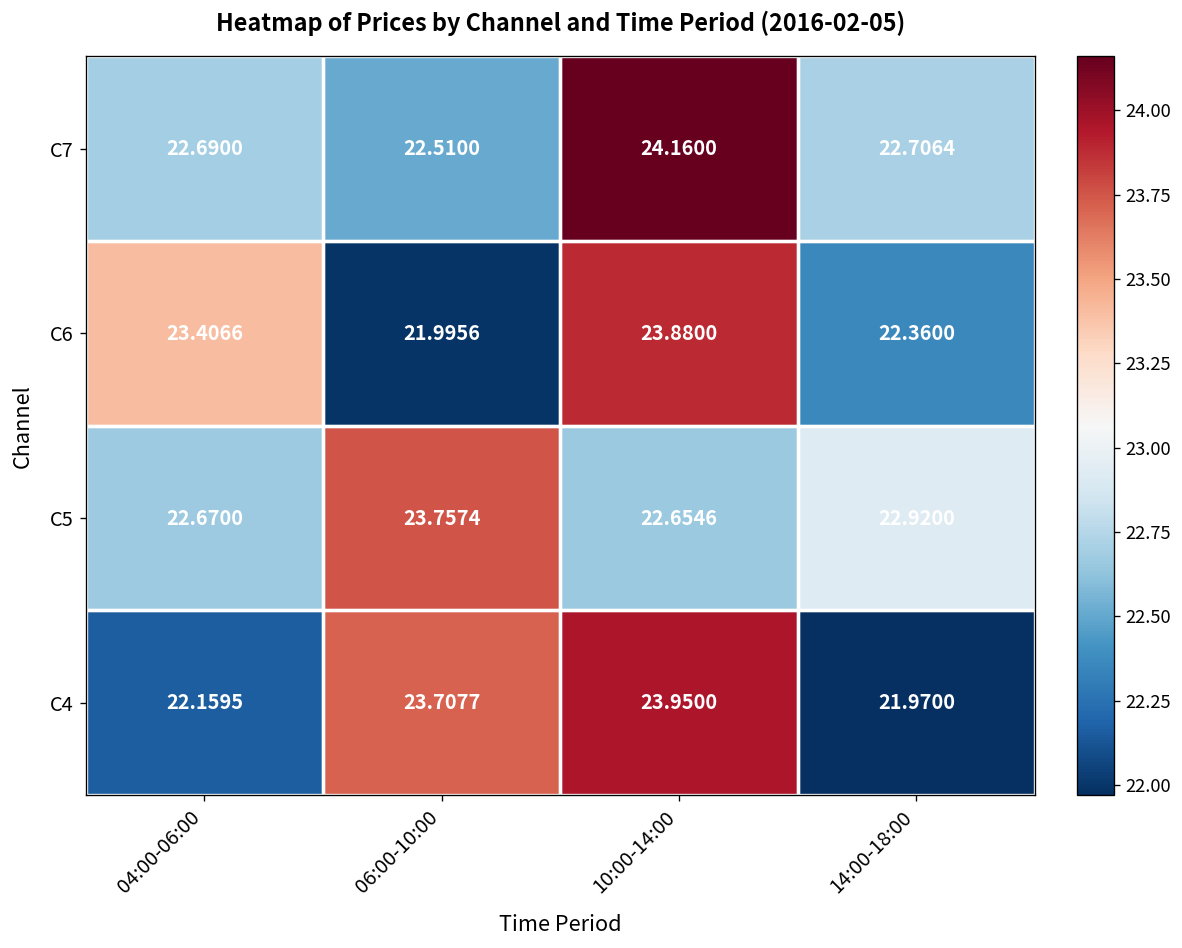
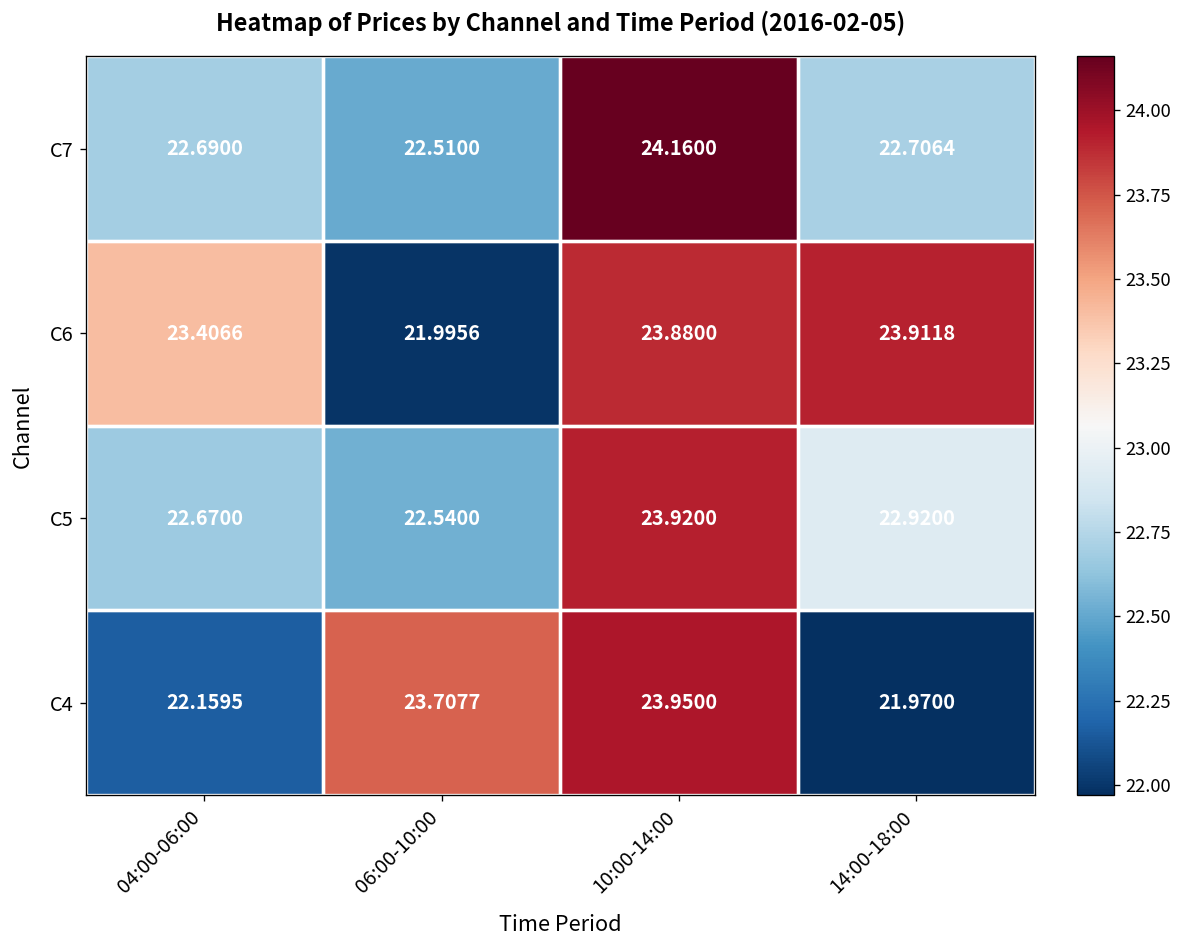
C6, 14:00-18:00: 22.3600 -> 23.9118
C5, 06:00-10:00: 23.7574 -> 22.5400
C5, 10:00-14:00: 22.6546 -> 23.9200
